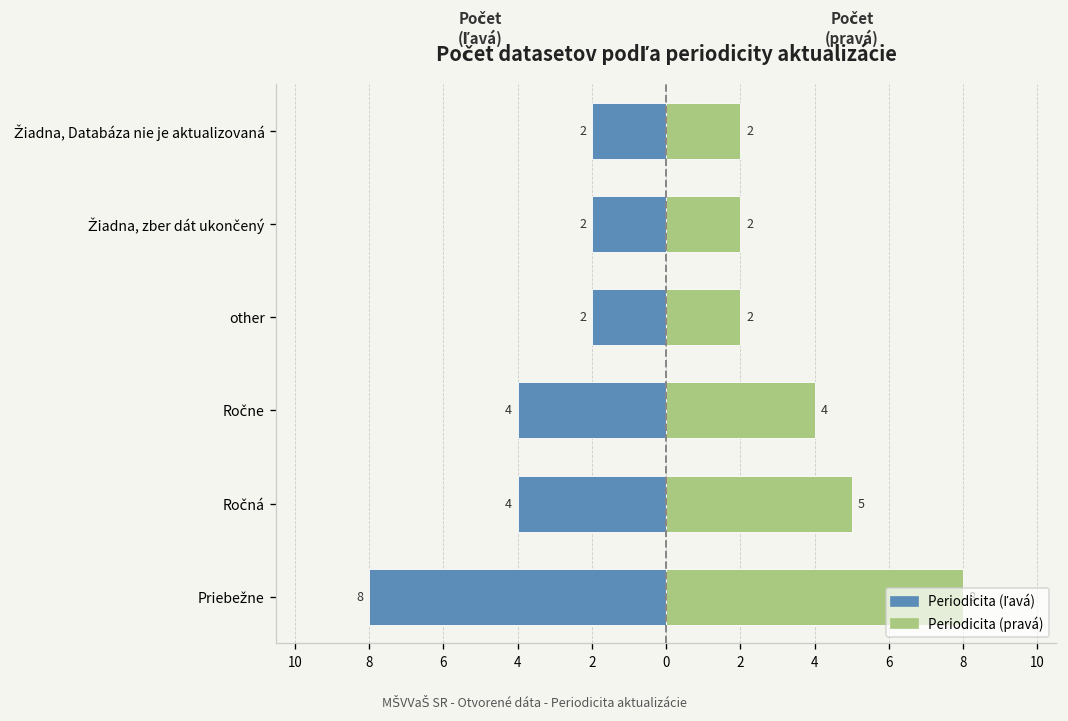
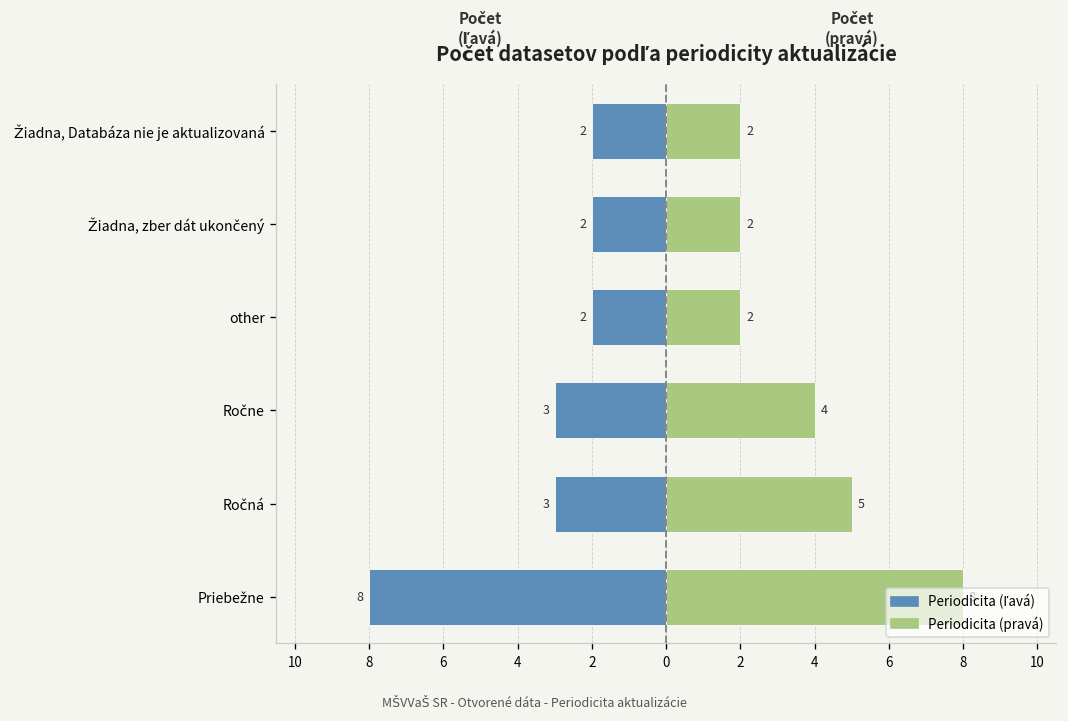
Periodicita (ľavá), Ročne: 4 -> 3
Periodicita (ľavá), Ročná: 4 -> 3
